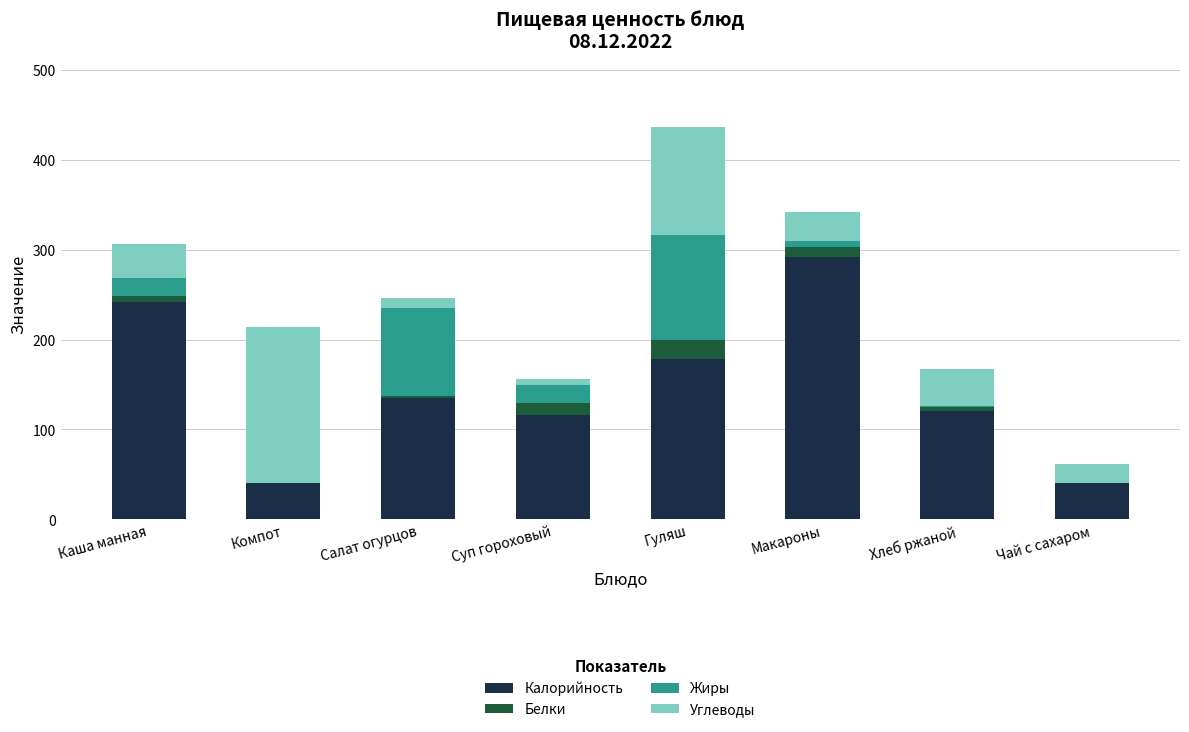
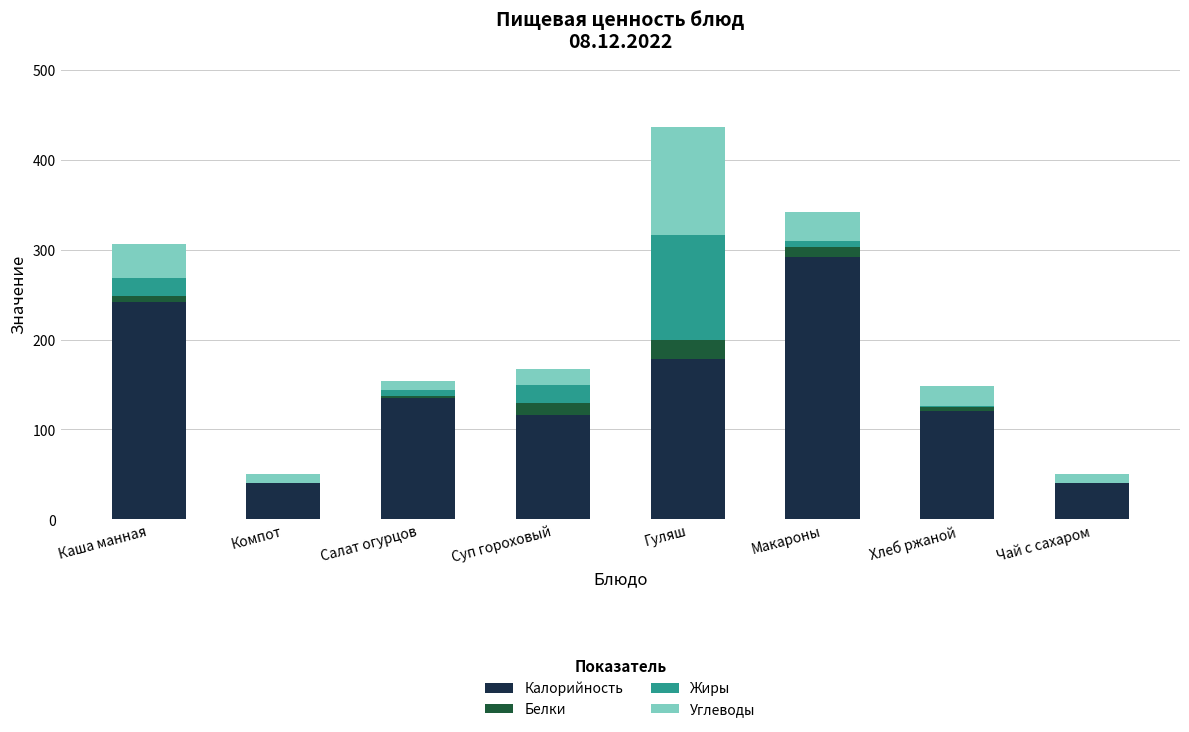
Углеводы, Компот: 170 -> 10
Жиры, Салат огурцов: 100 -> 10
Углеводы, Суп гороховый: 10 -> 20
Углеводы, Хлеб ржаной: 40 -> 20
Углеводы, Чай с сахаром: 20 -> 10
